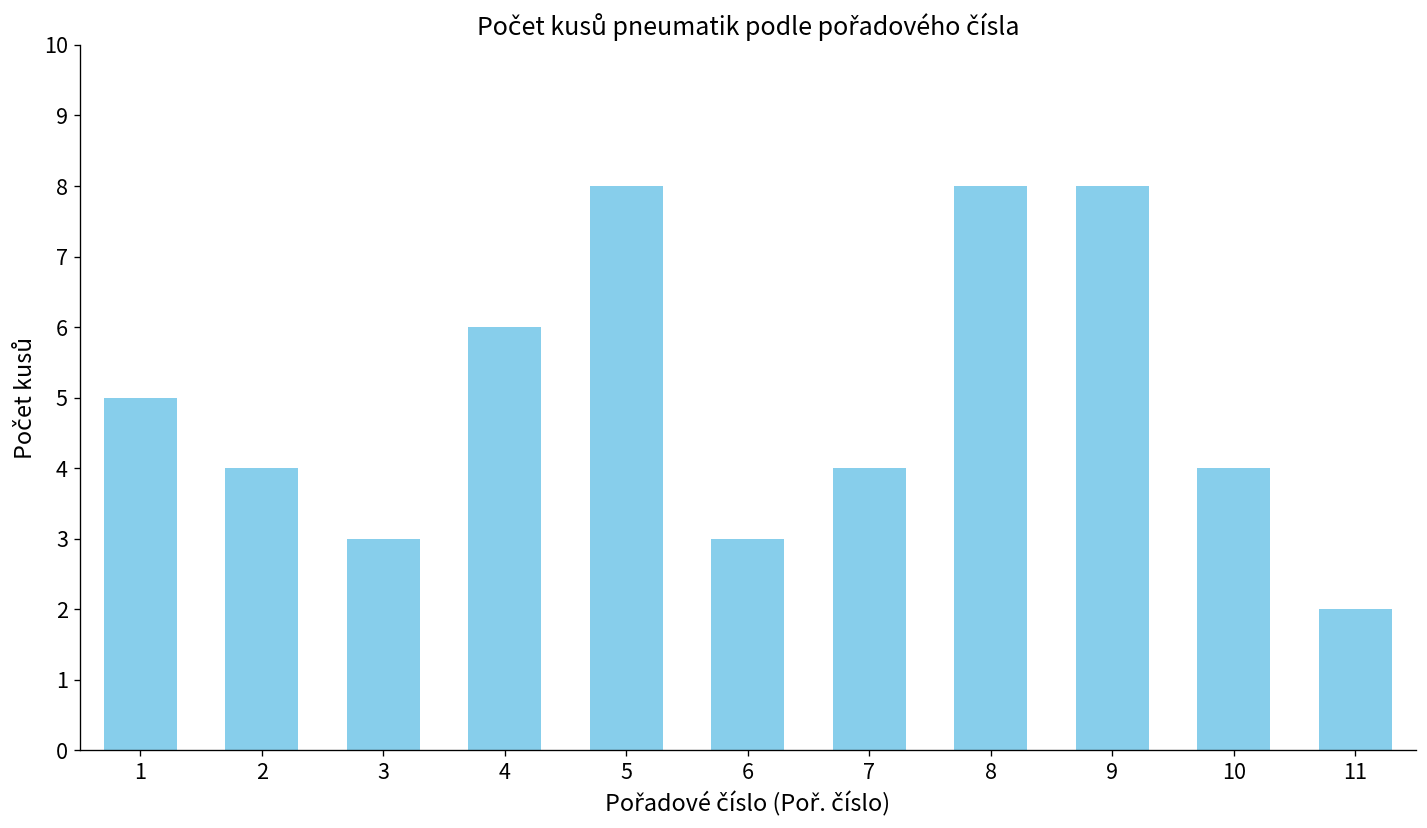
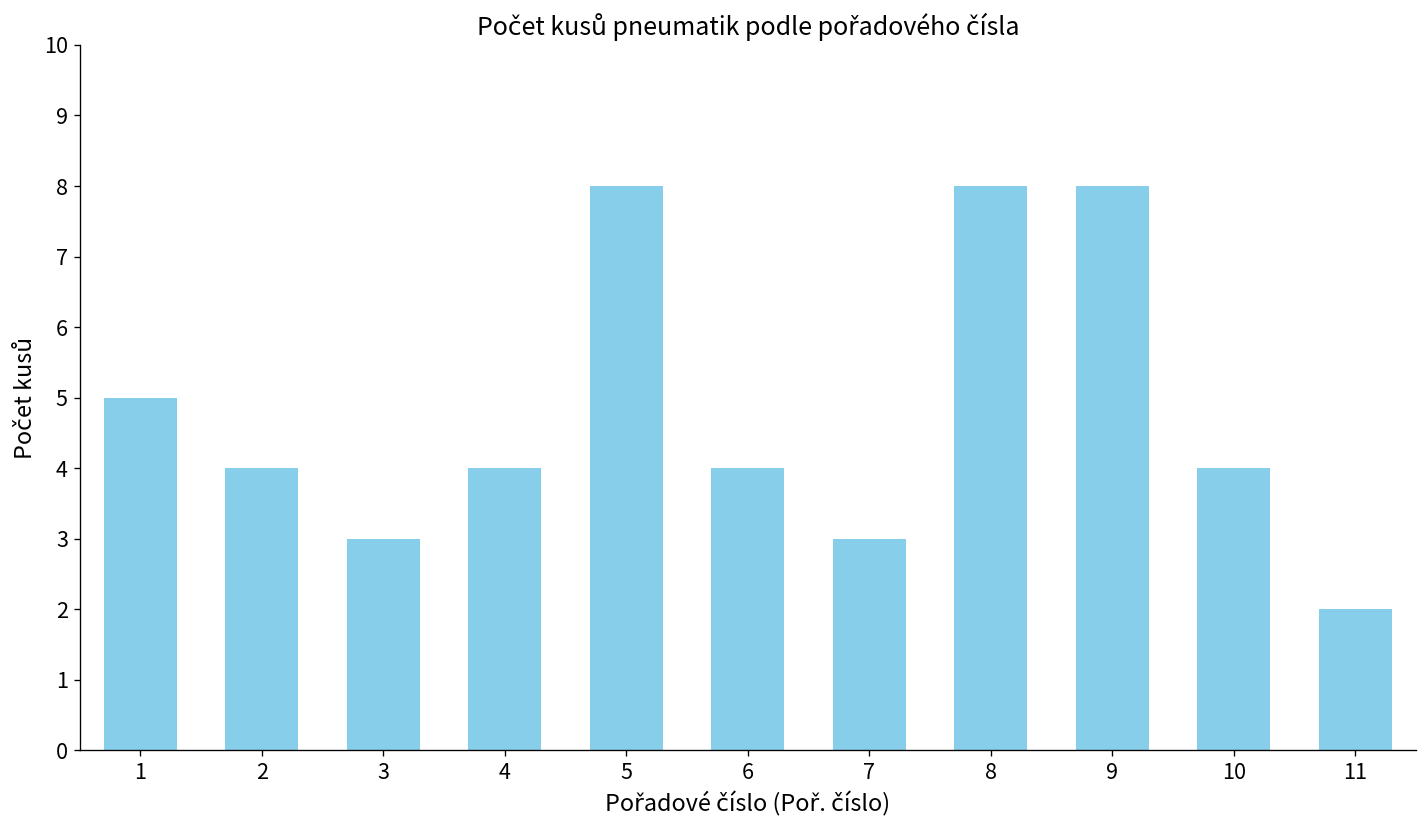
4: 6 -> 4
6: 3 -> 4
7: 4 -> 3
